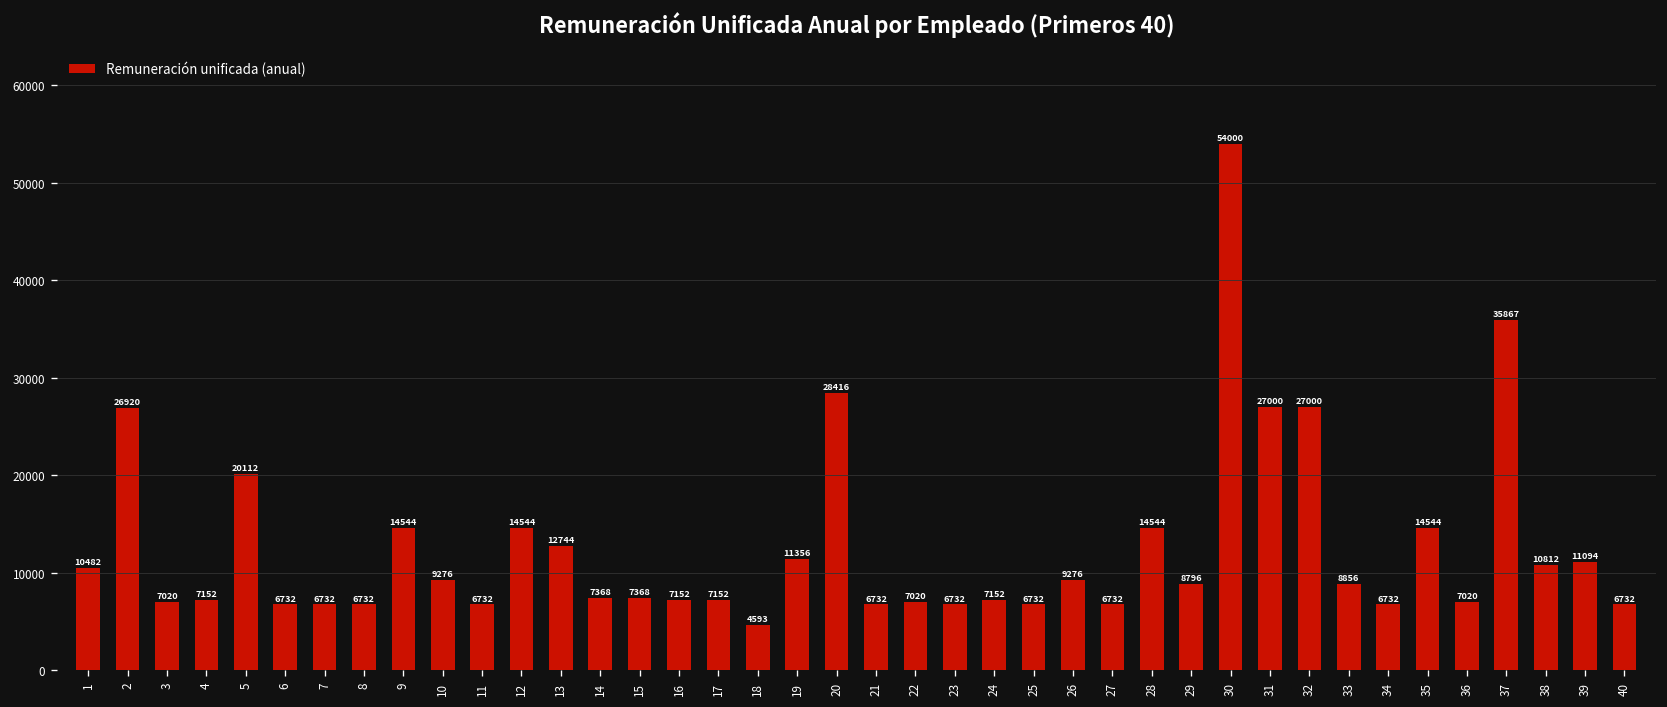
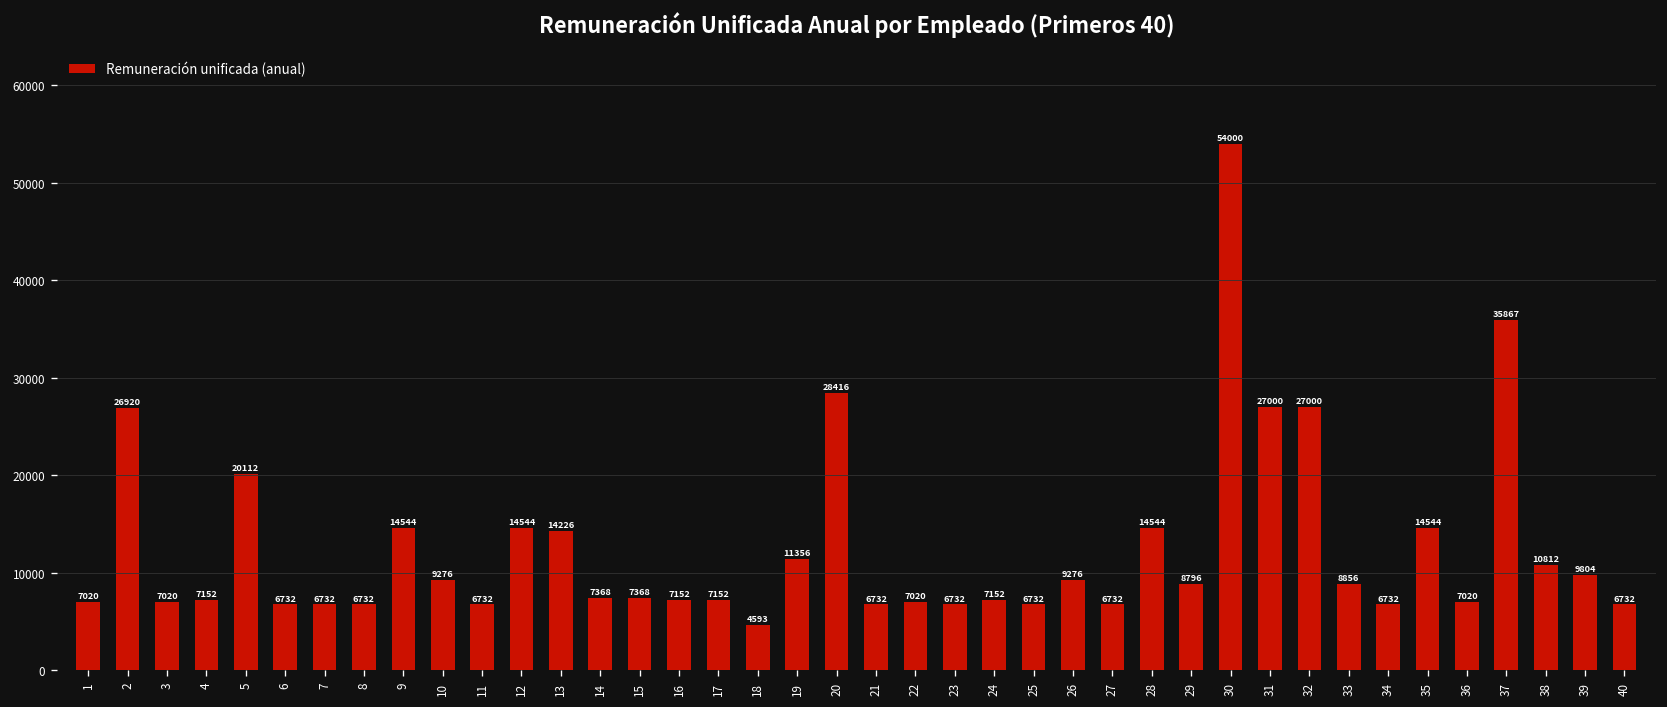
1: 10482 -> 7020
13: 12744 -> 14226
39: 11094 -> 9804
